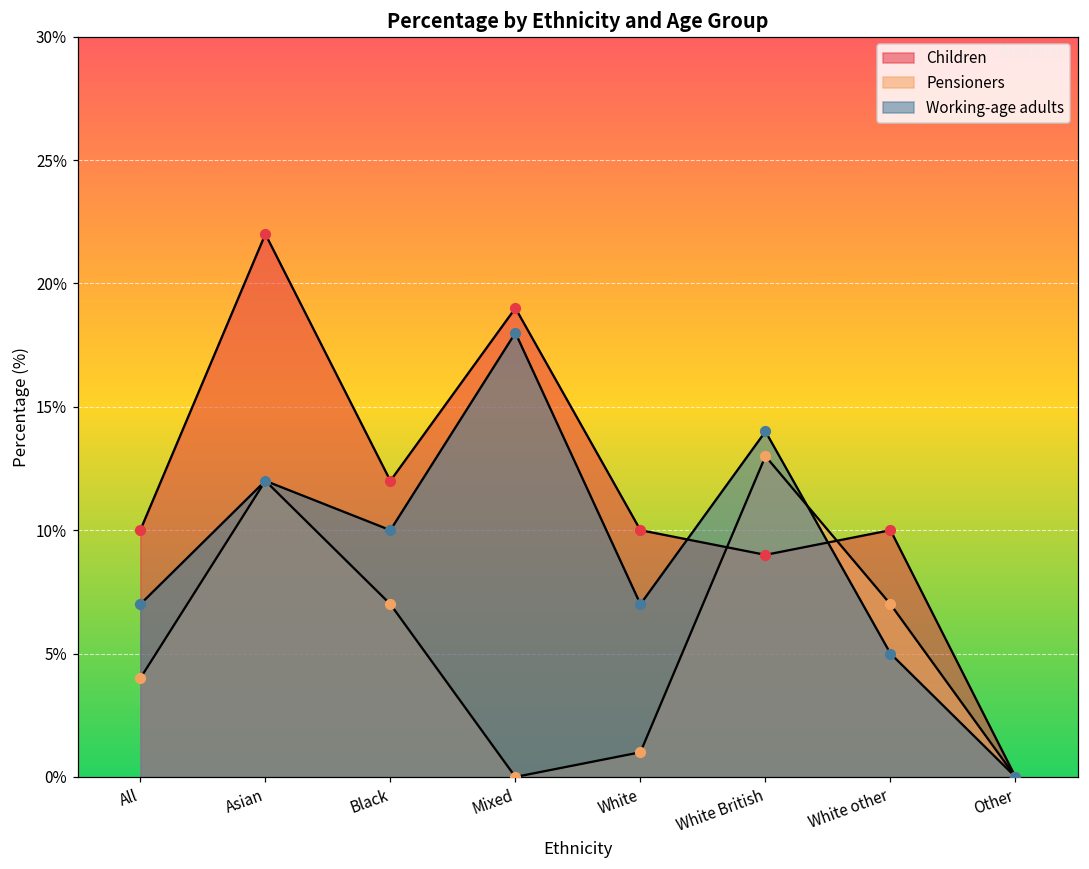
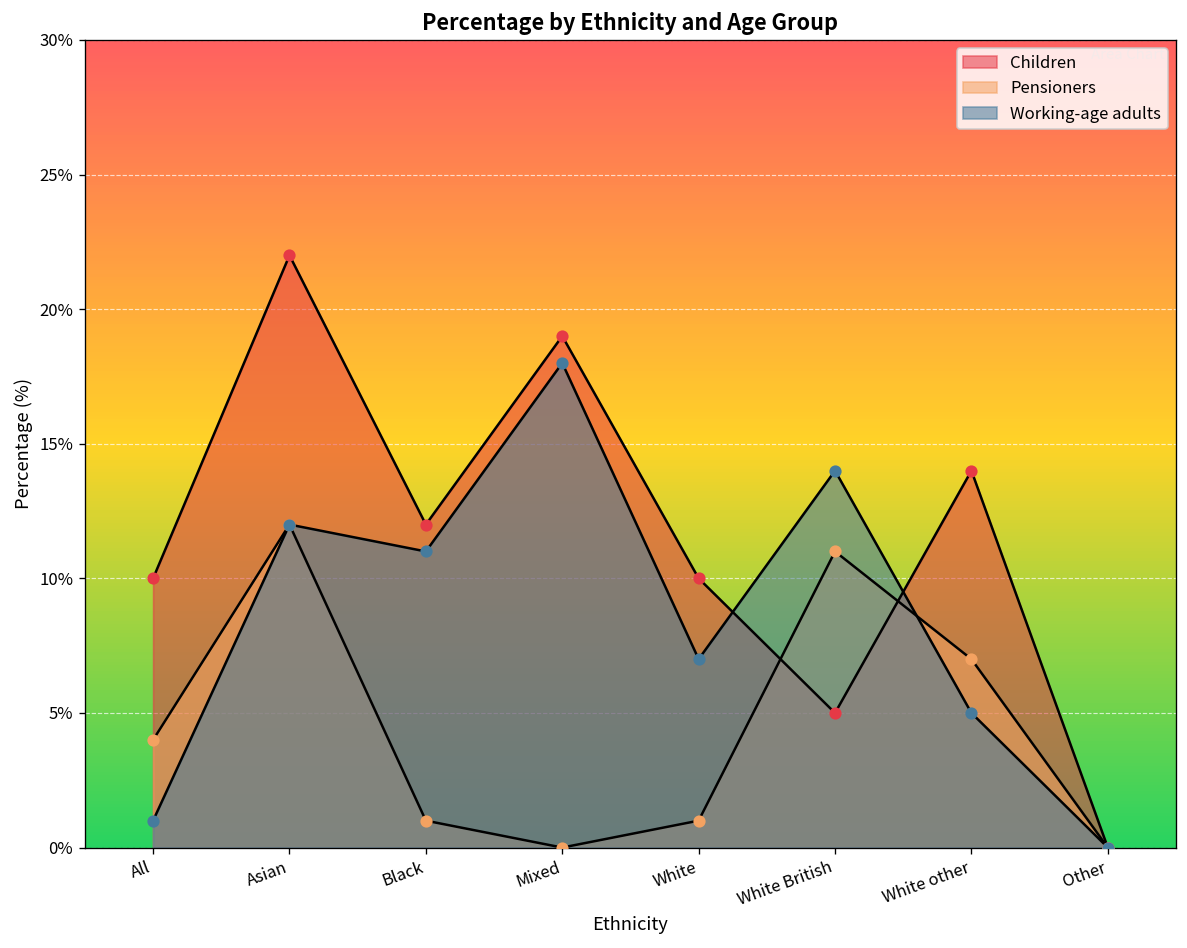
Working-age adults, All: 7% -> 1%
Pensioners, Black: 7% -> 1%
Working-age adults, Black: 10% -> 11%
Children, White British: 9% -> 5%
Pensioners, White British: 13% -> 11%
Children, White other: 10% -> 14%
